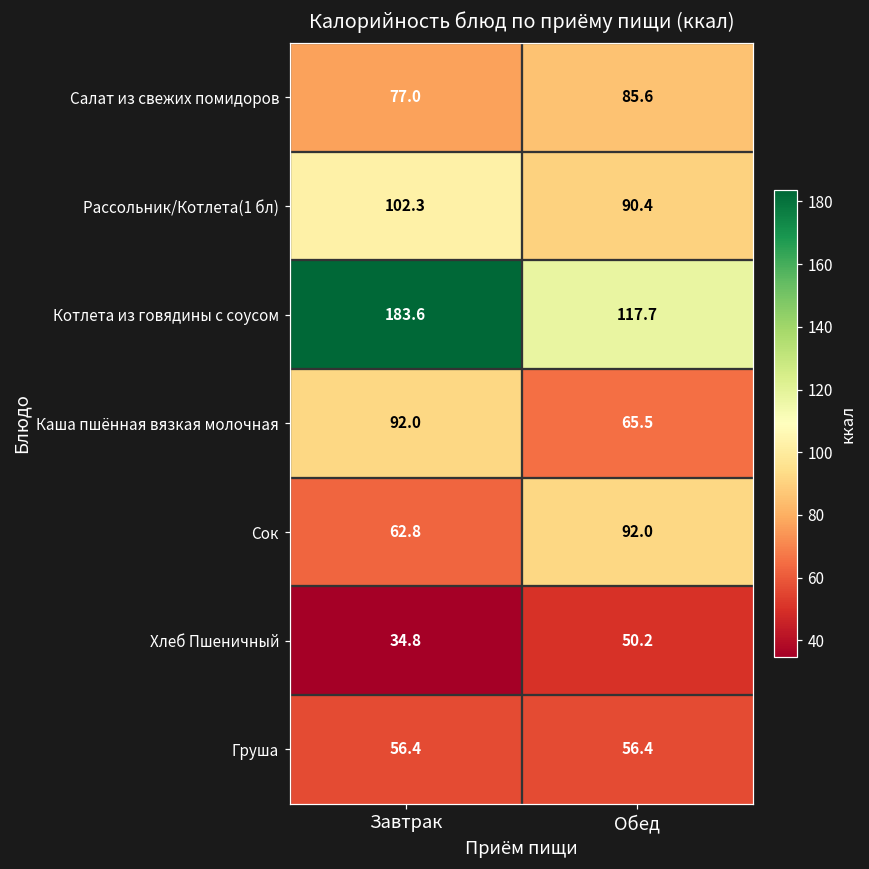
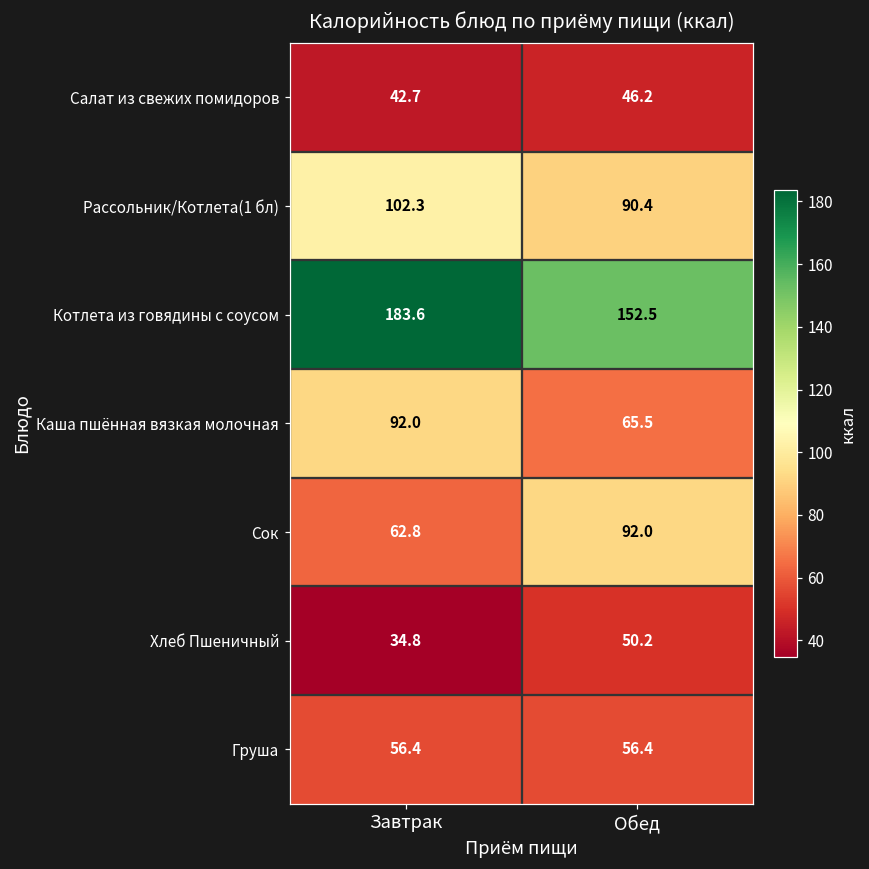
Салат из свежих помидоров, Завтрак: 77.0 -> 42.7
Салат из свежих помидоров, Обед: 85.6 -> 46.2
Котлета из говядины с соусом, Обед: 117.7 -> 152.5
